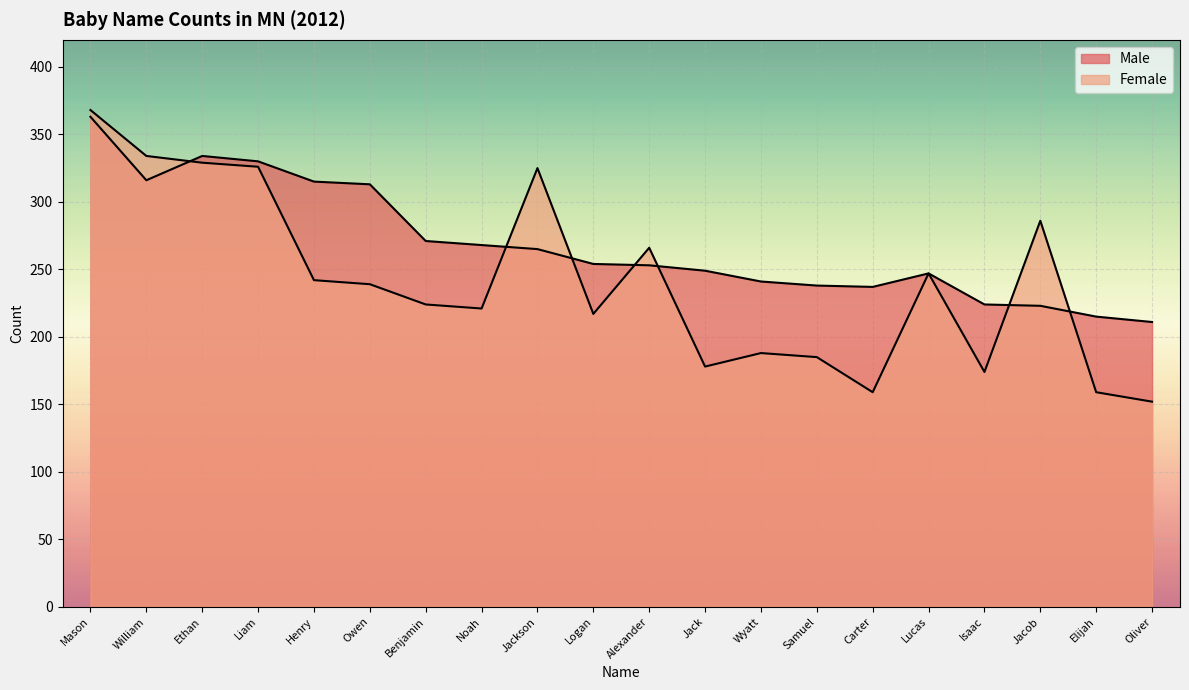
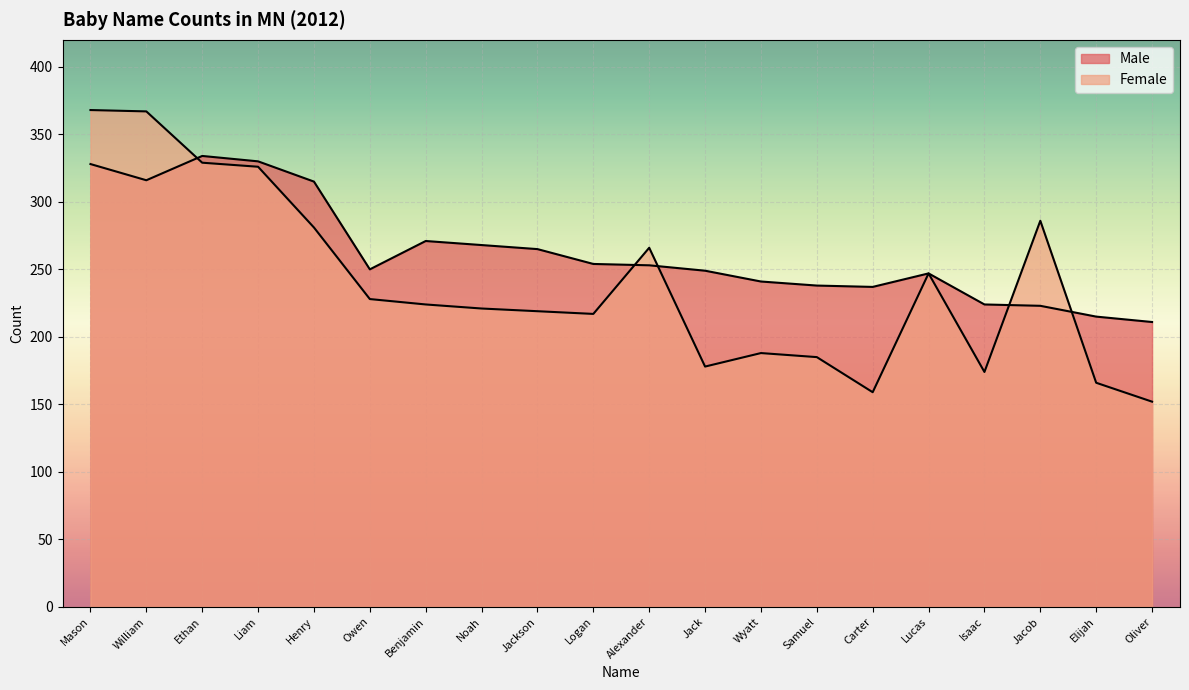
Male, Mason: 363 -> 328
Female, William: 334 -> 367
Female, Henry: 242 -> 281
Male, Owen: 313 -> 250
Female, Owen: 239 -> 228
Female, Jackson: 325 -> 219
Female, Elijah: 159 -> 166
